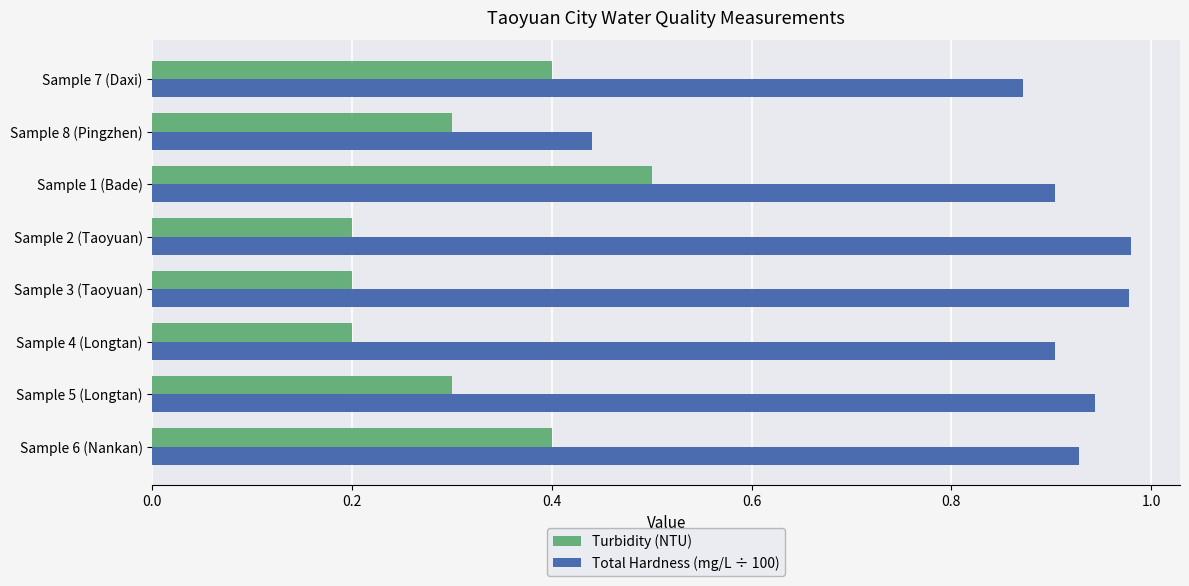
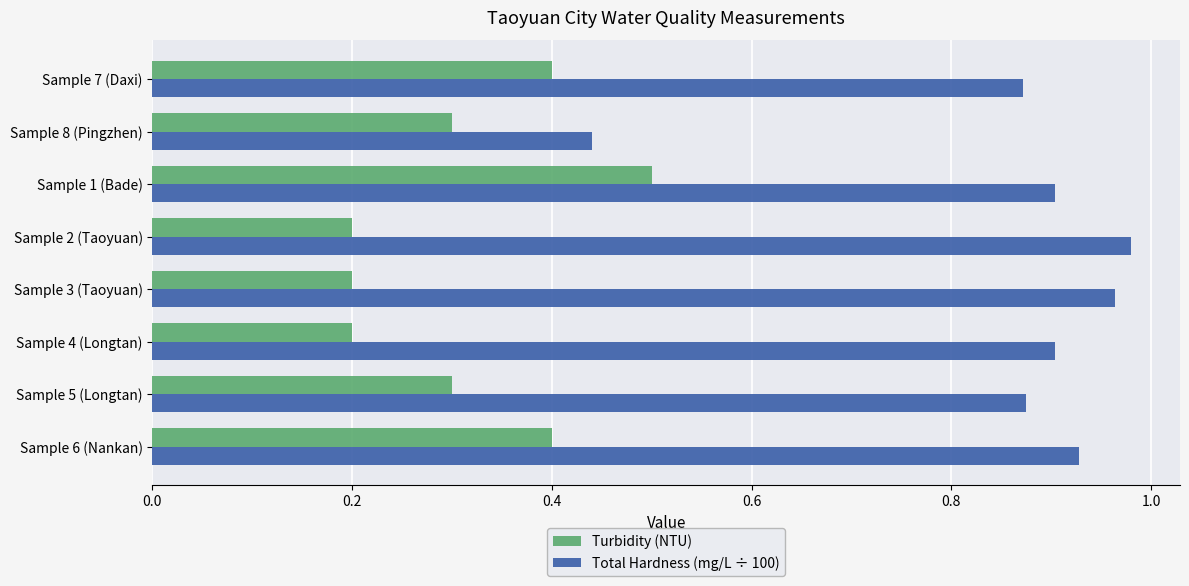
Total Hardness (mg/L ÷ 100), Sample 3 (Taoyuan): 0.98 -> 0.96
Total Hardness (mg/L ÷ 100), Sample 5 (Longtan): 0.94 -> 0.88
